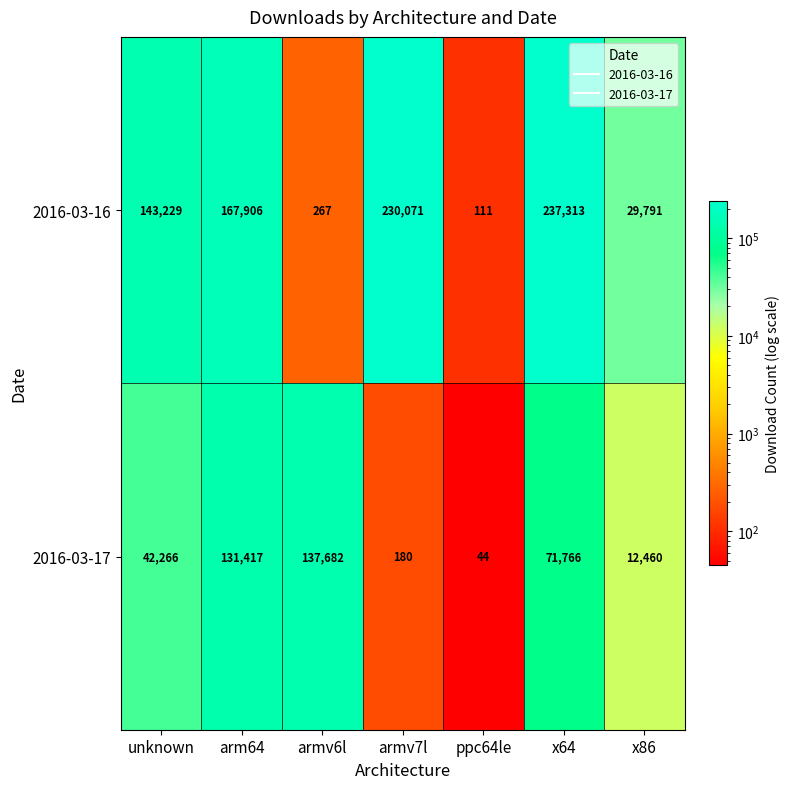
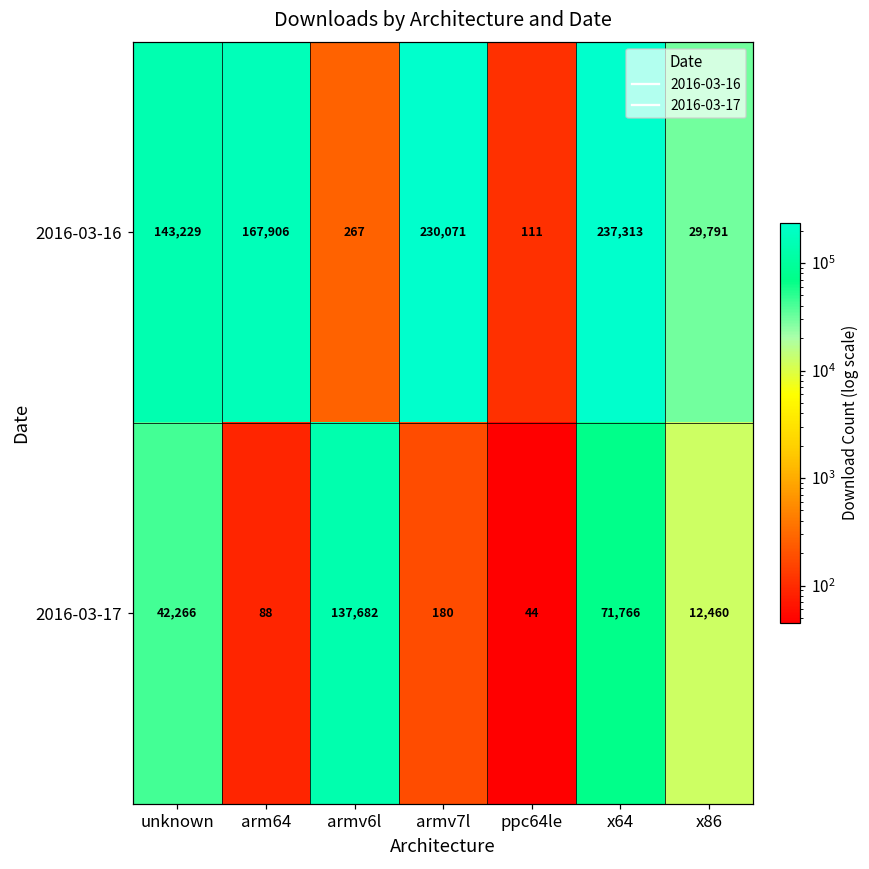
2016-03-17, arm64: 131,417 -> 88
